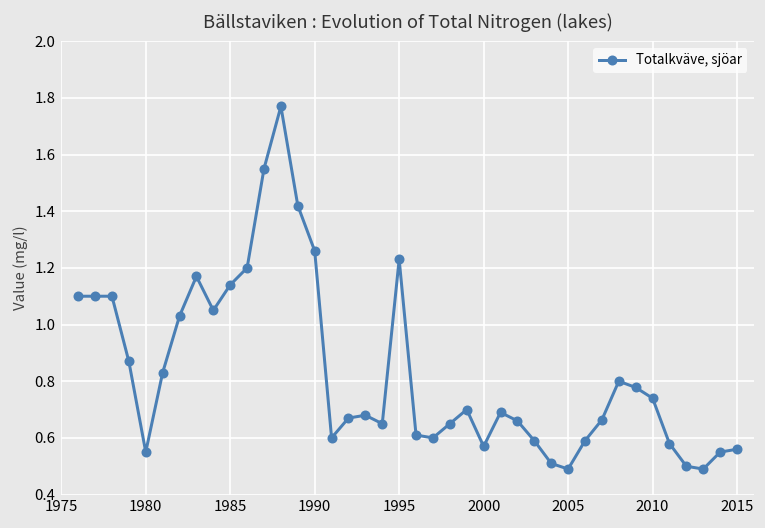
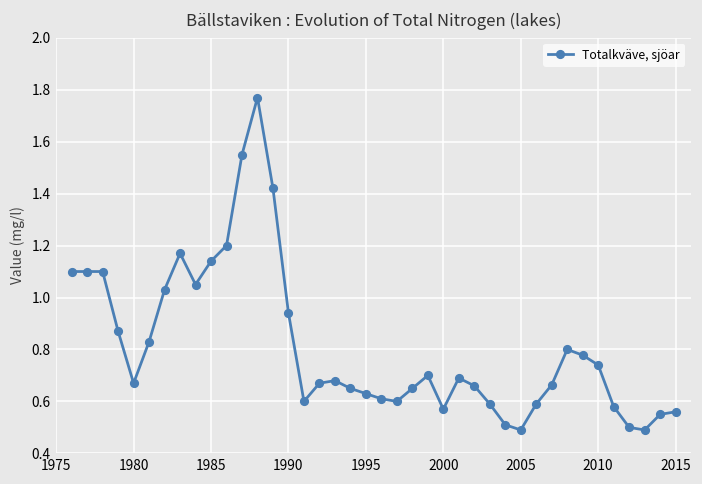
1980: 0.55 -> 0.67
1990: 1.26 -> 0.94
1995: 1.23 -> 0.63
